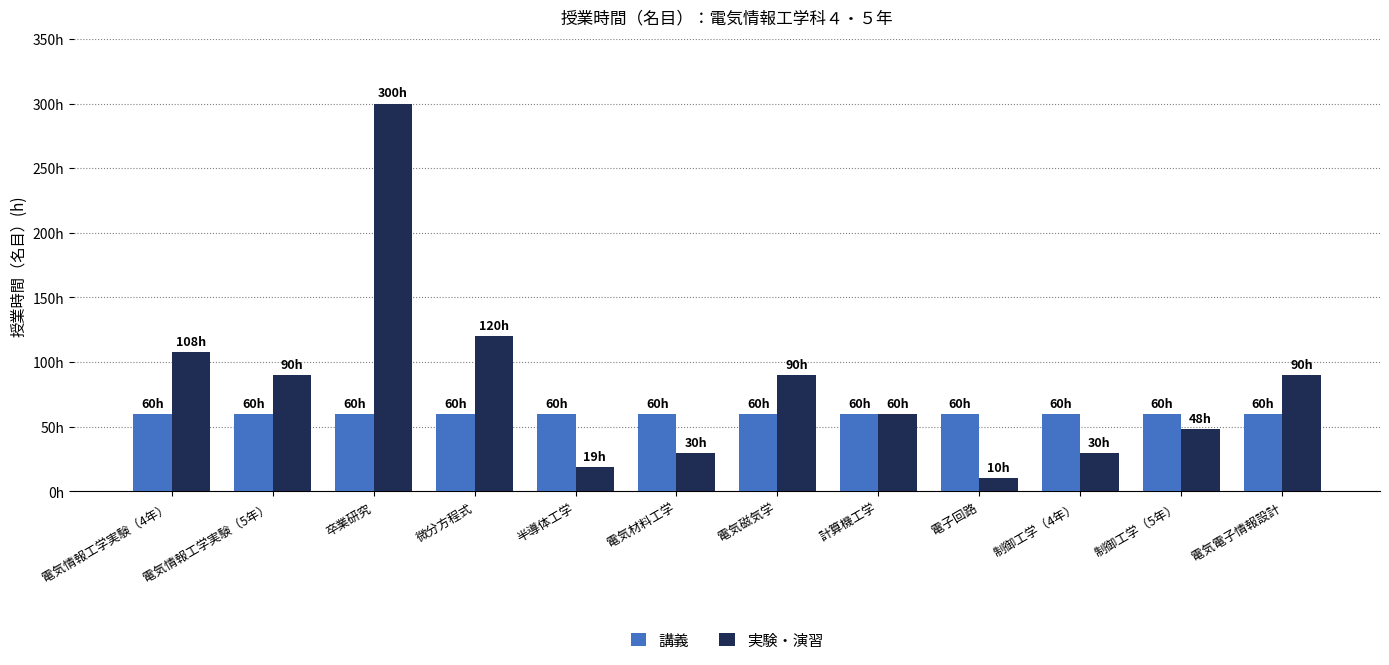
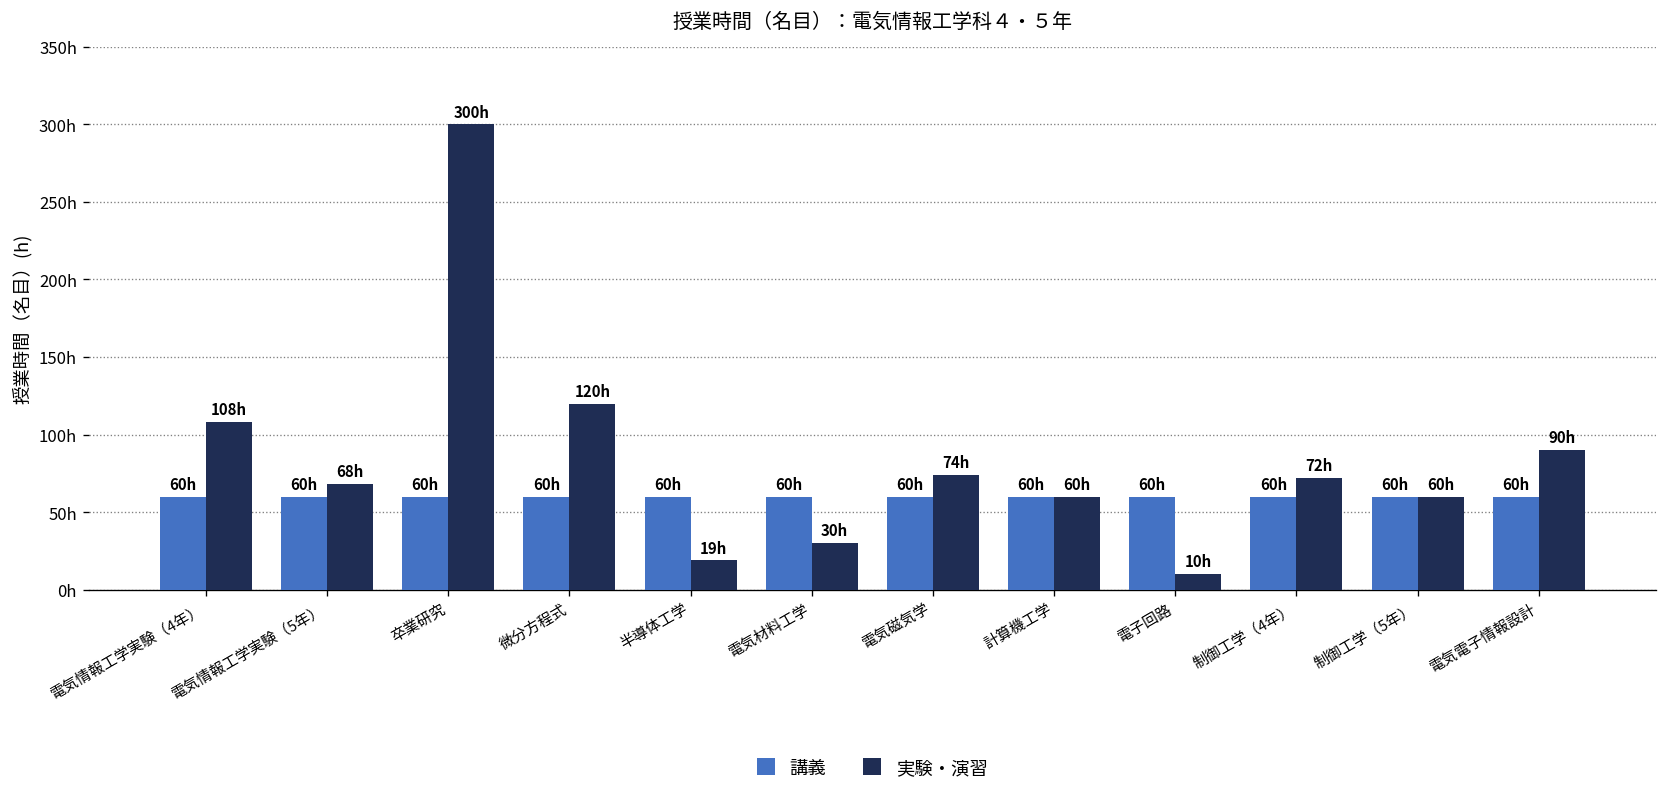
実験・演習, 電気情報工学実験（5年）: 90h -> 68h
実験・演習, 電気磁気学: 90h -> 74h
実験・演習, 制御工学（4年）: 30h -> 72h
実験・演習, 制御工学（5年）: 48h -> 60h
